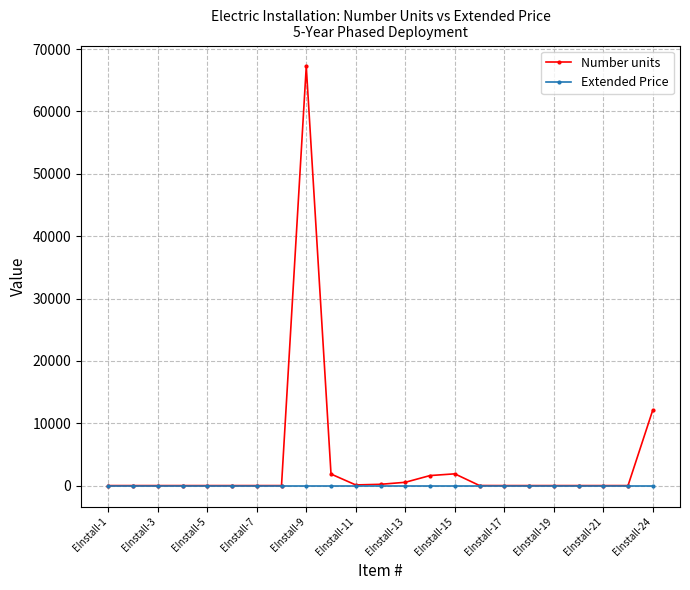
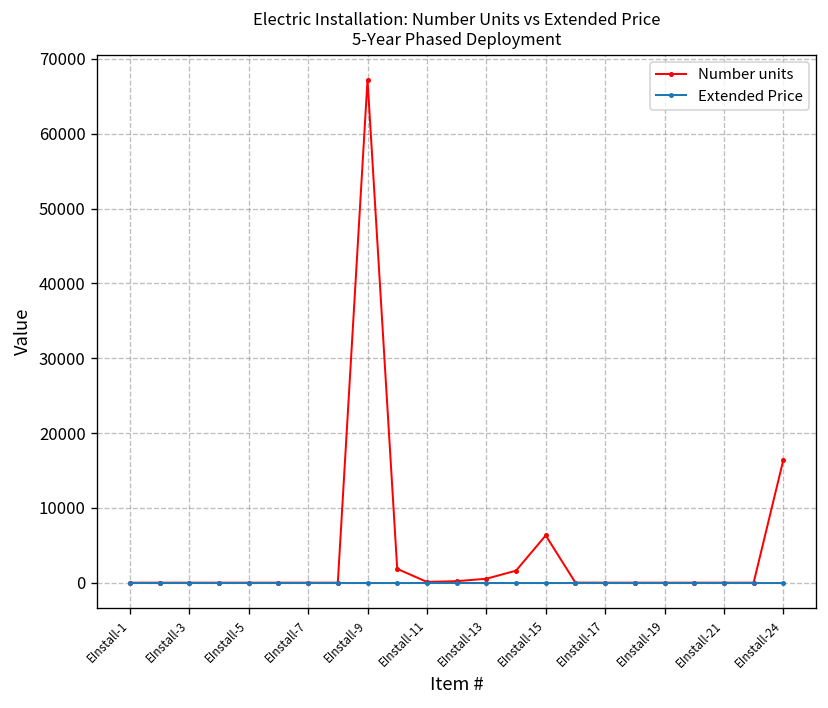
Number units, EInstall-15: 2000 -> 6000
Number units, EInstall-24: 12000 -> 16000
